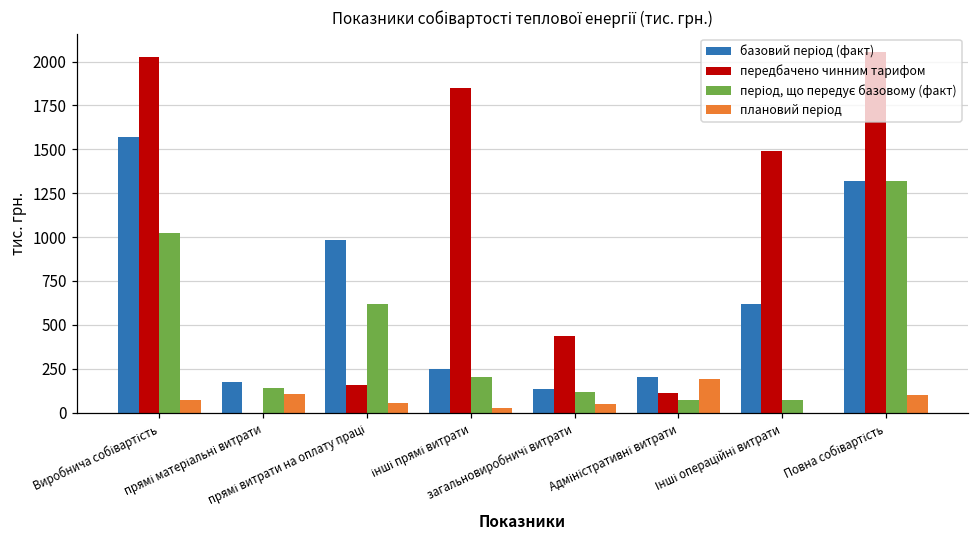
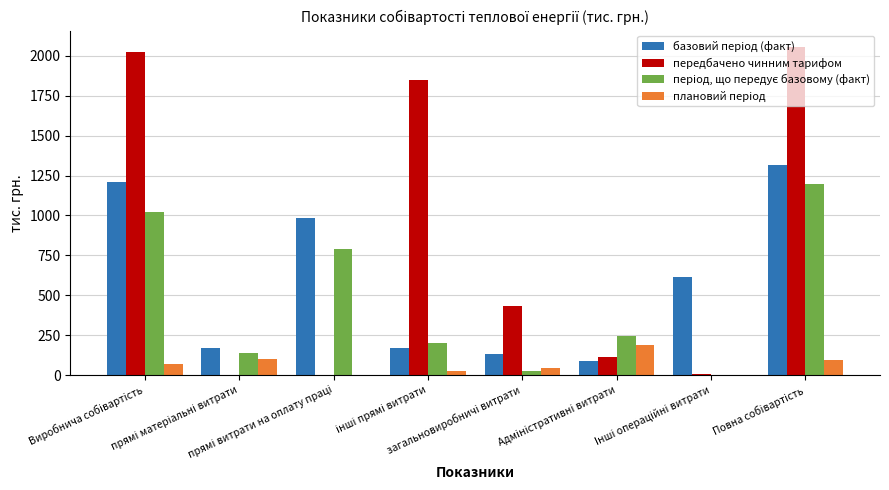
базовий період (факт), Виробнича собівартість: 1570 -> 1210
передбачено чинним тарифом, прямі витрати на оплату праці: 160 -> 0
період, що передує базовому (факт), прямі витрати на оплату праці: 620 -> 790
плановий період, прямі витрати на оплату праці: 50 -> 0
базовий період (факт), інші прямі витрати: 250 -> 170
період, що передує базовому (факт), загальновиробничі витрати: 120 -> 30
базовий період (факт), Адміністративні витрати: 200 -> 90
період, що передує базовому (факт), Адміністративні витрати: 70 -> 240
передбачено чинним тарифом, Інші операційні витрати: 1490 -> 10
період, що передує базовому (факт), Інші операційні витрати: 70 -> 0
період, що передує базовому (факт), Повна собівартість: 1320 -> 1200
